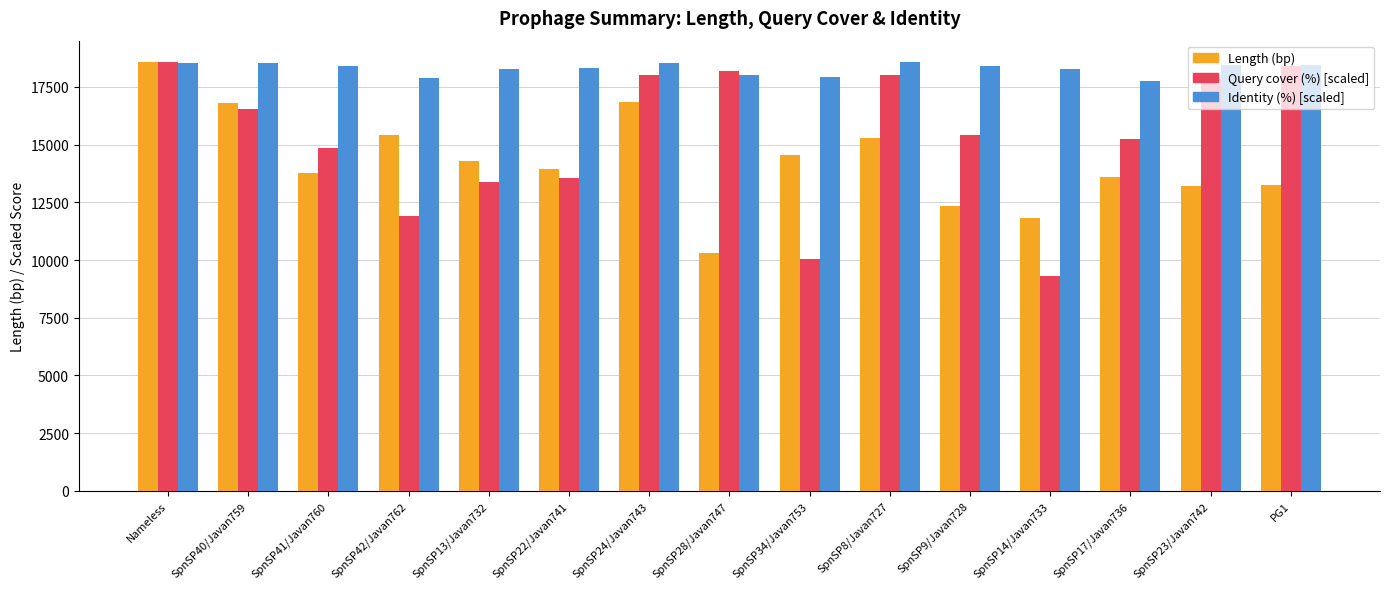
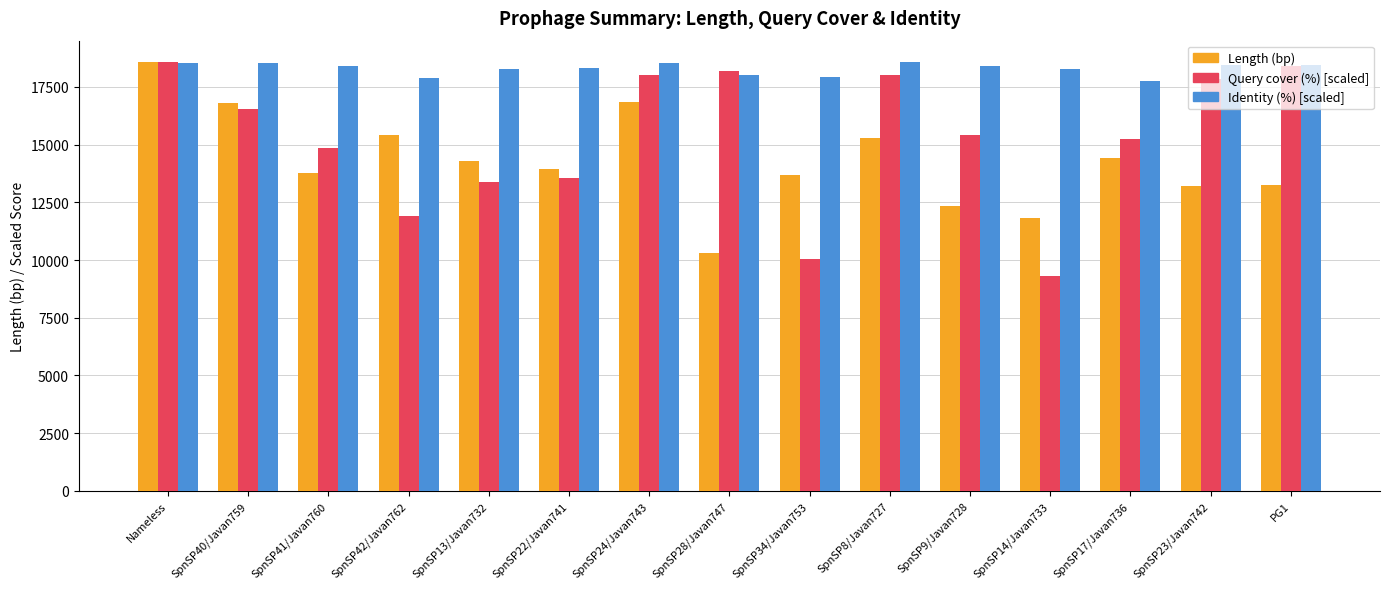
Length (bp), SpnSP34/Javan753: 14600 -> 13700
Length (bp), SpnSP17/Javan736: 13600 -> 14400
